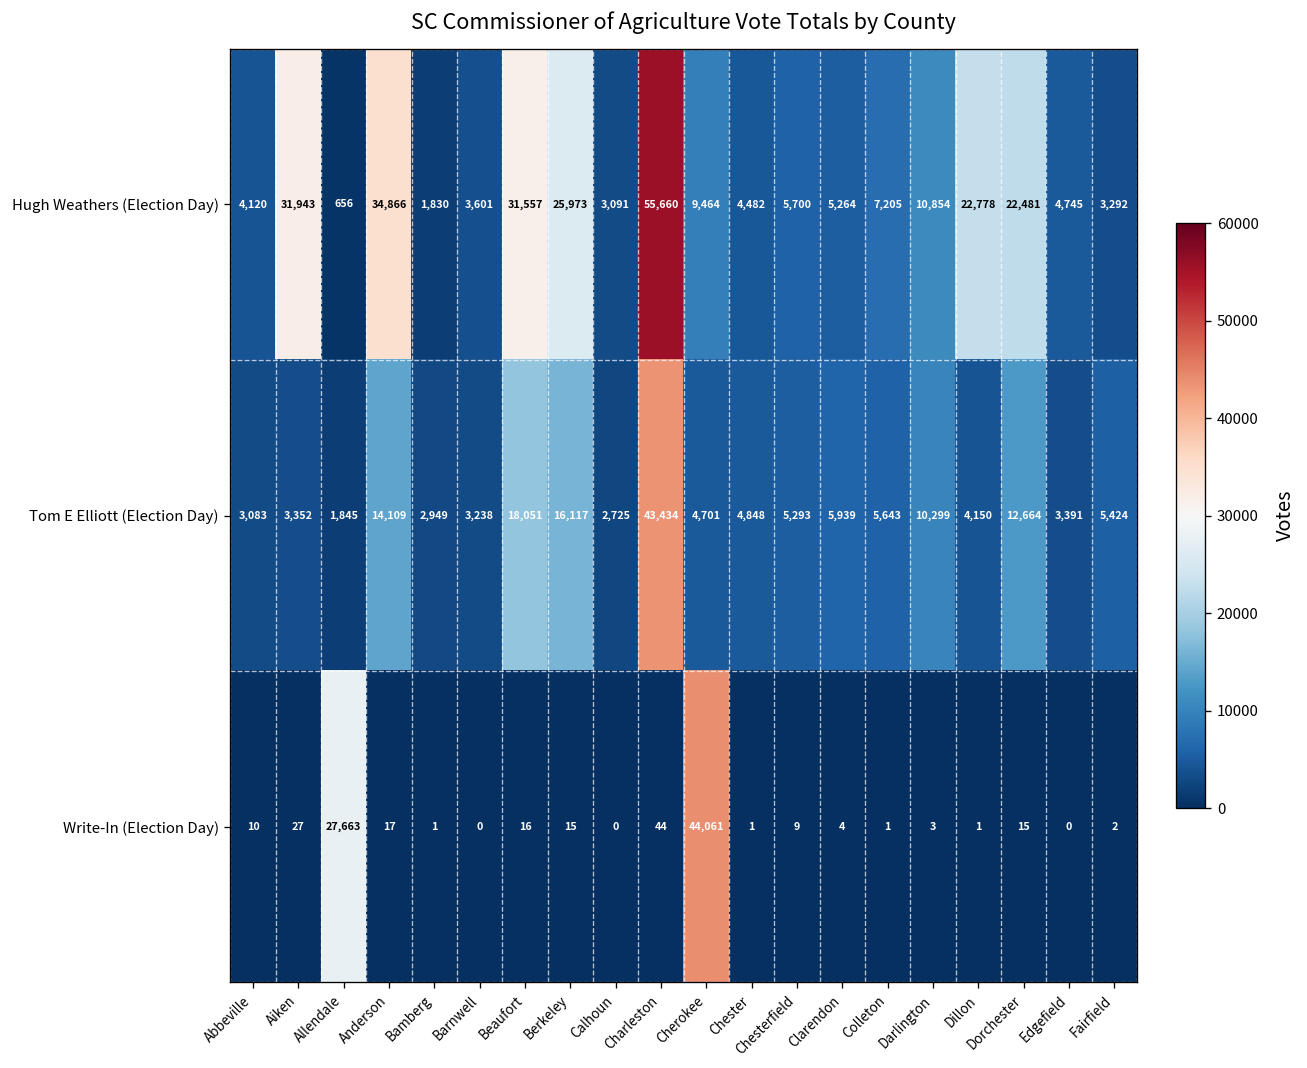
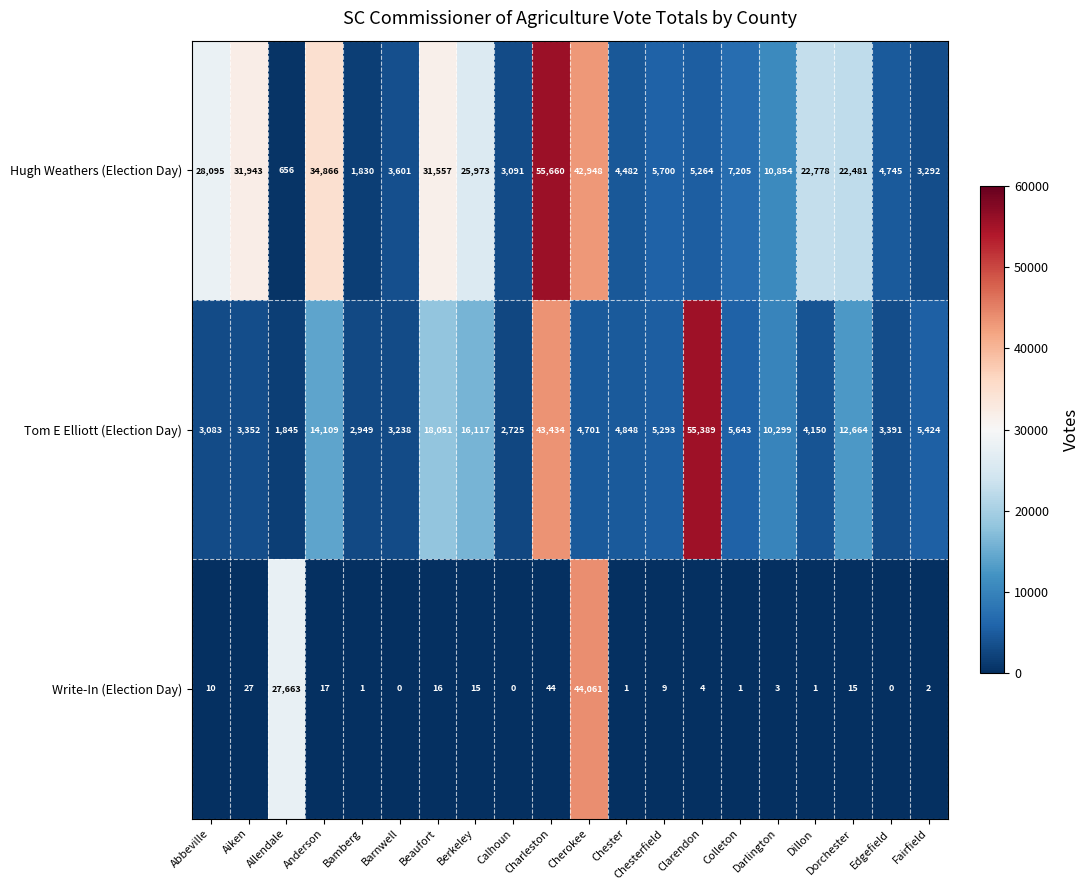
Hugh Weathers (Election Day), Abbeville: 4,120 -> 28,095
Hugh Weathers (Election Day), Cherokee: 9,464 -> 42,948
Tom E Elliott (Election Day), Clarendon: 5,939 -> 55,389
